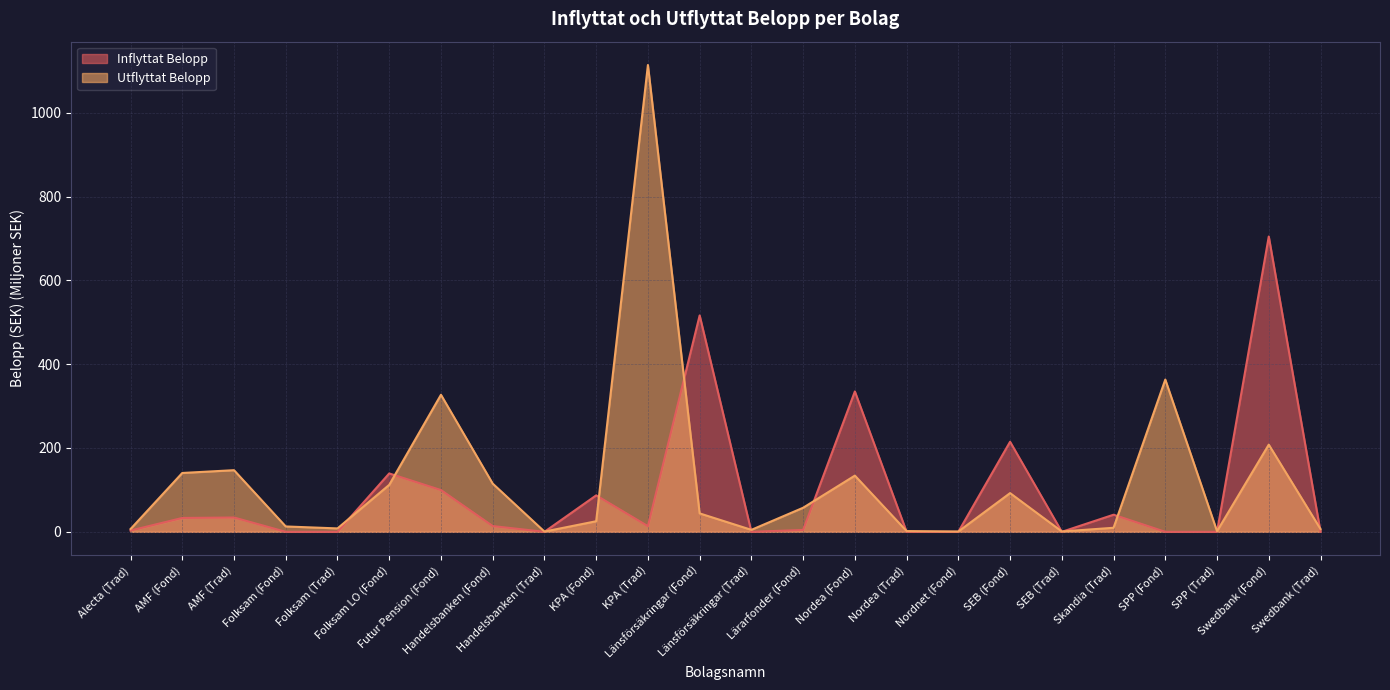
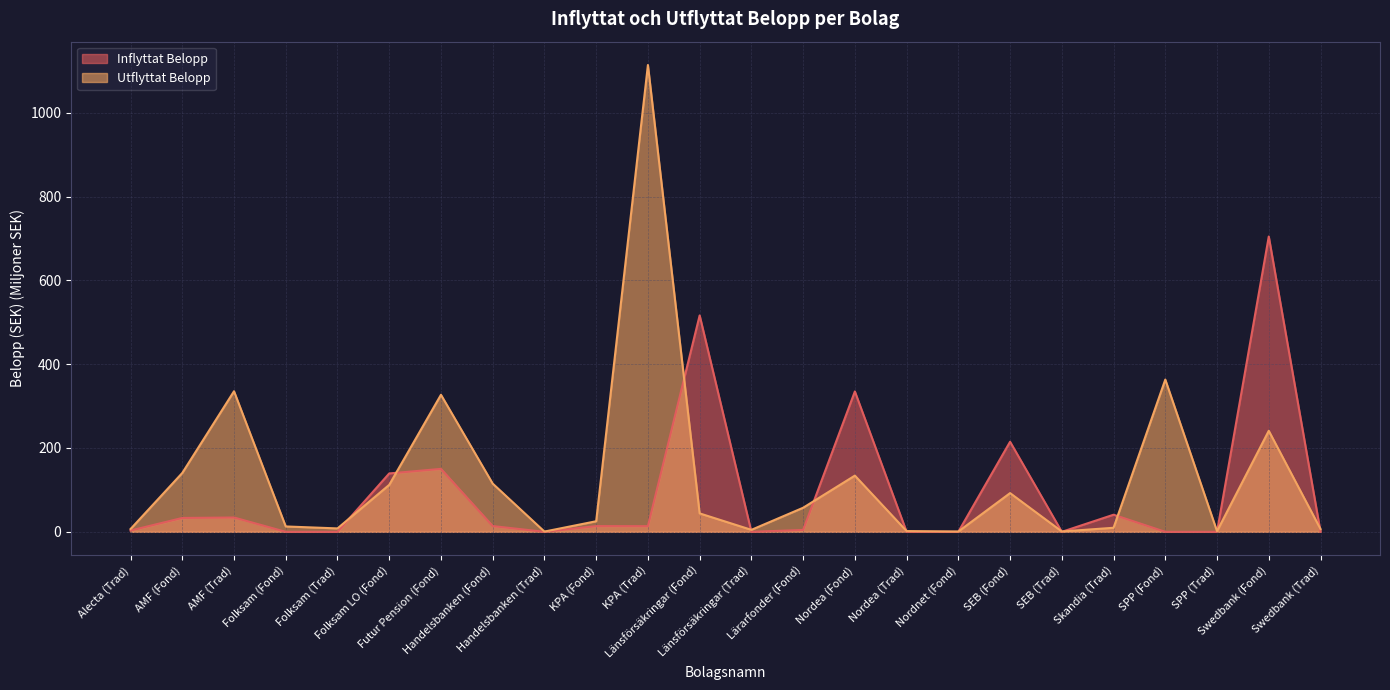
Utflyttat Belopp, AMF (Trad): 150 -> 340
Inflyttat Belopp, Futur Pension (Fond): 100 -> 150
Inflyttat Belopp, KPA (Fond): 90 -> 10
Utflyttat Belopp, Swedbank (Fond): 210 -> 240
